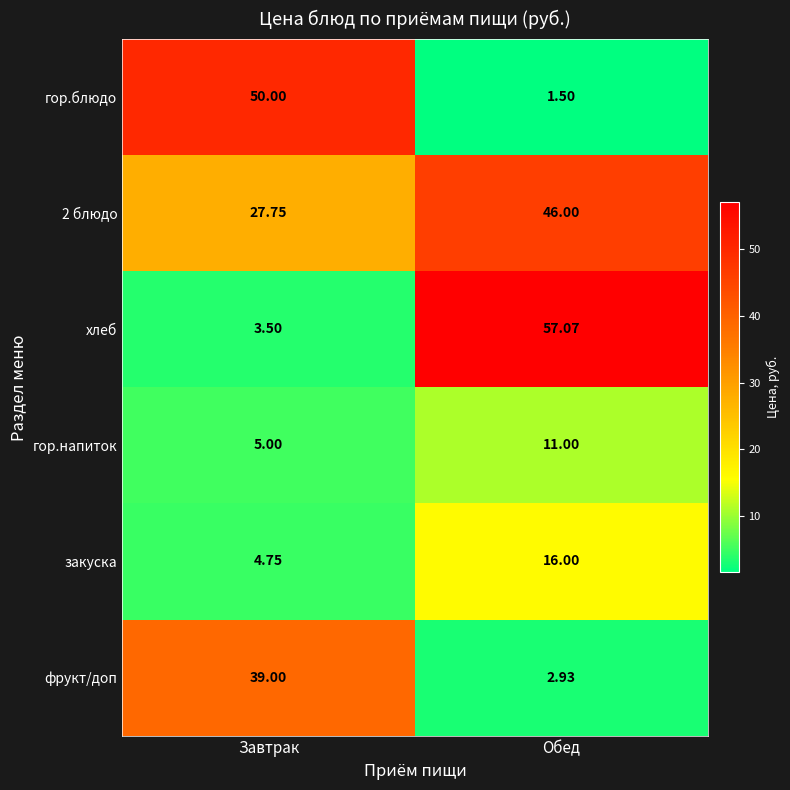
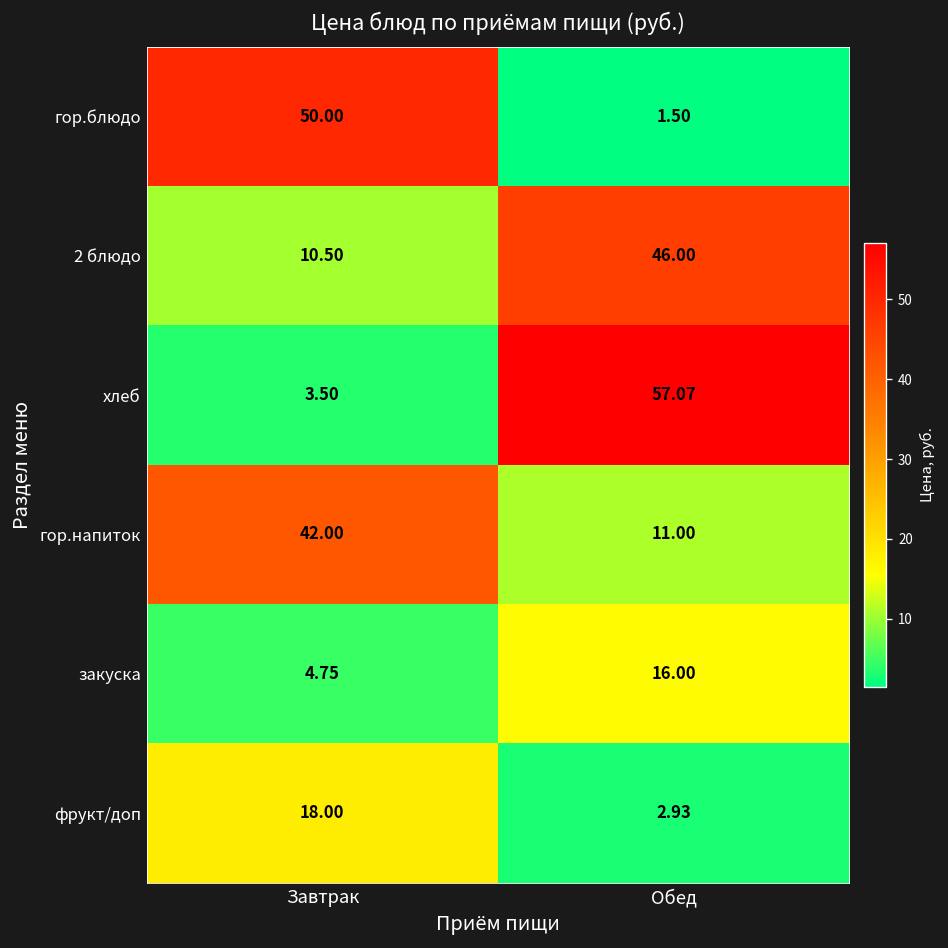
2 блюдо, Завтрак: 27.75 -> 10.50
гор.напиток, Завтрак: 5.00 -> 42.00
фрукт/доп, Завтрак: 39.00 -> 18.00
